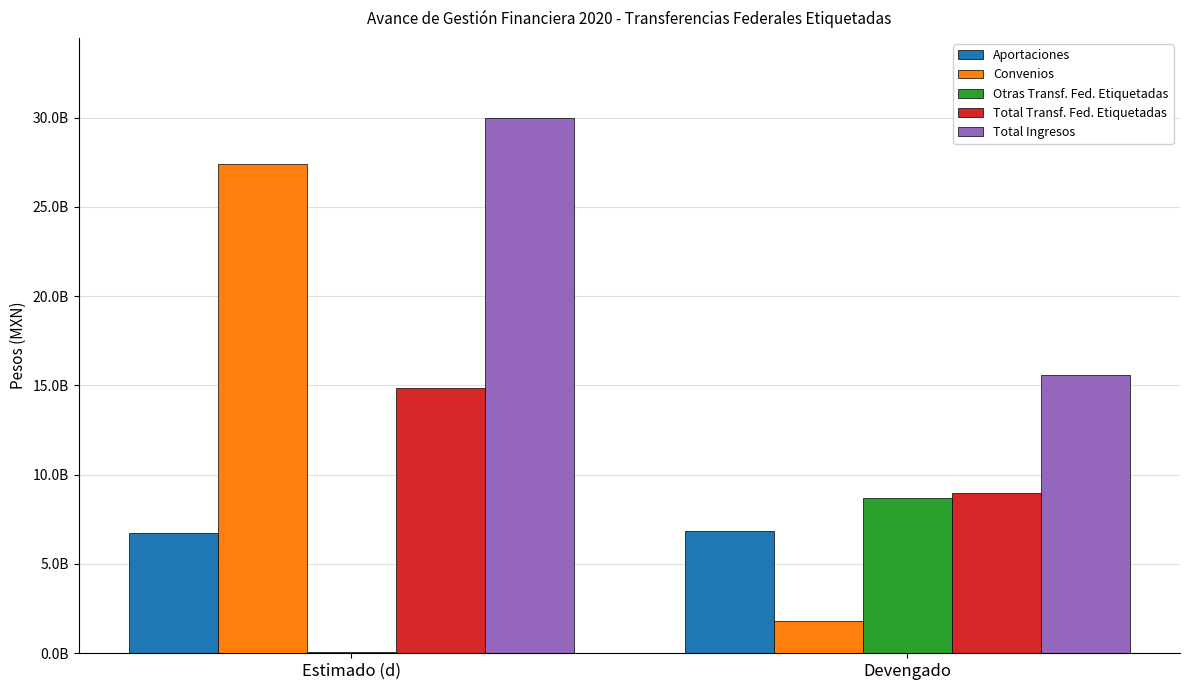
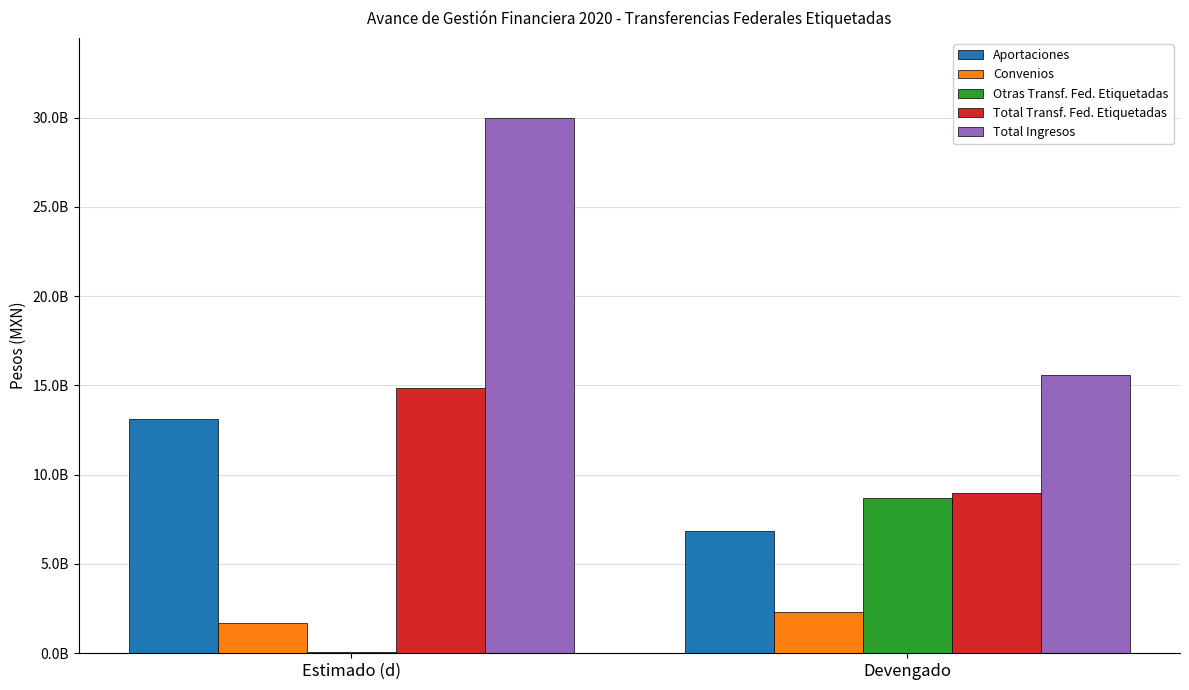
Aportaciones, Estimado (d): 6800000000 -> 13100000000
Convenios, Estimado (d): 27400000000 -> 1700000000
Convenios, Devengado: 1800000000 -> 2300000000
